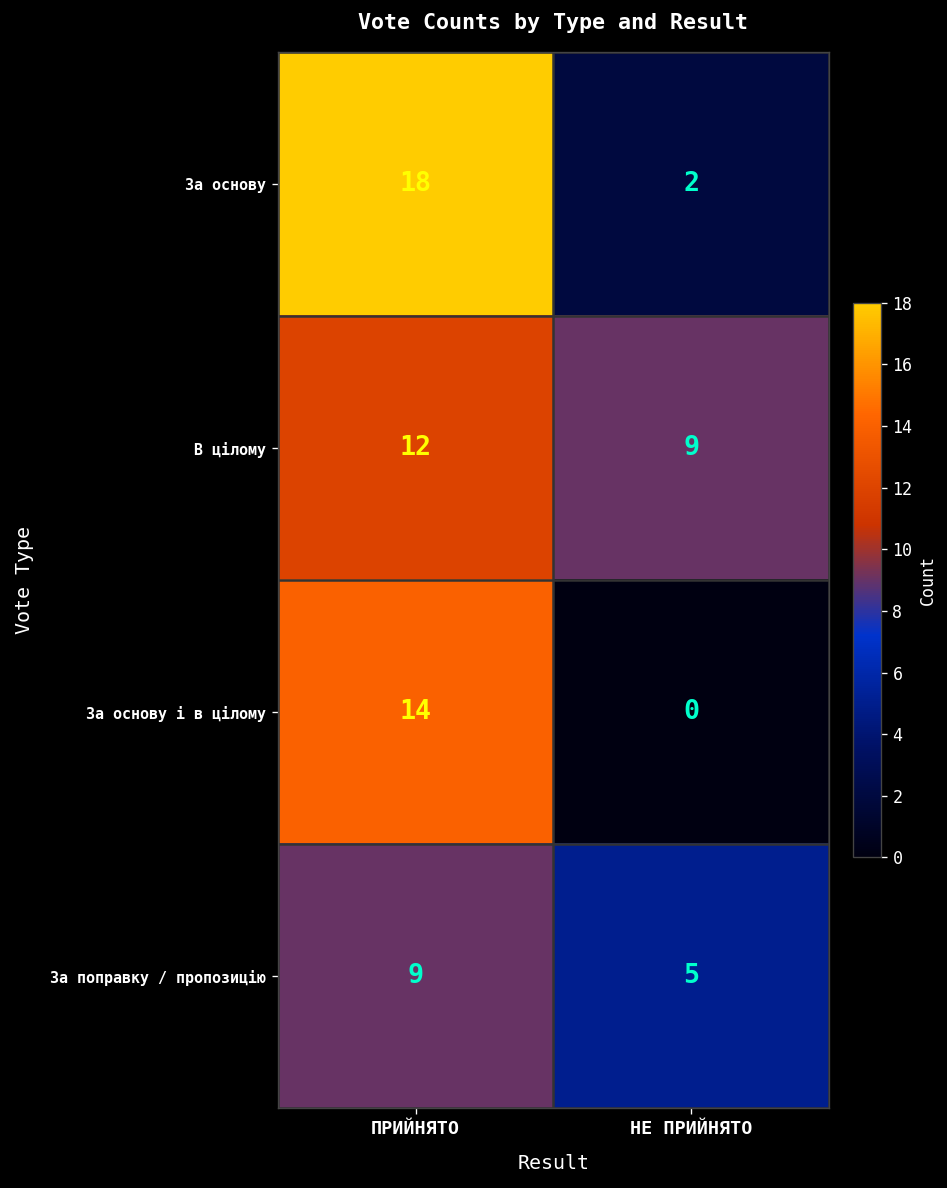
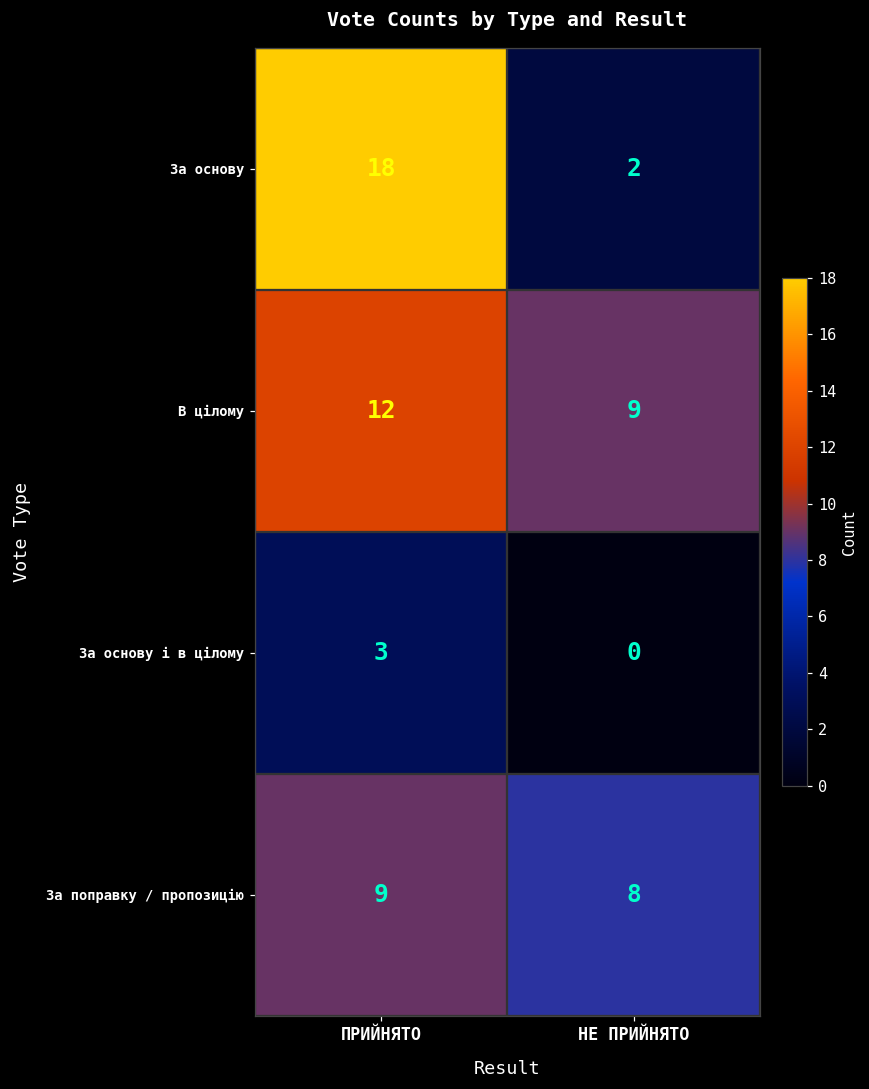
За основу і в цілому, ПРИЙНЯТО: 14 -> 3
За поправку / пропозицію, НЕ ПРИЙНЯТО: 5 -> 8
